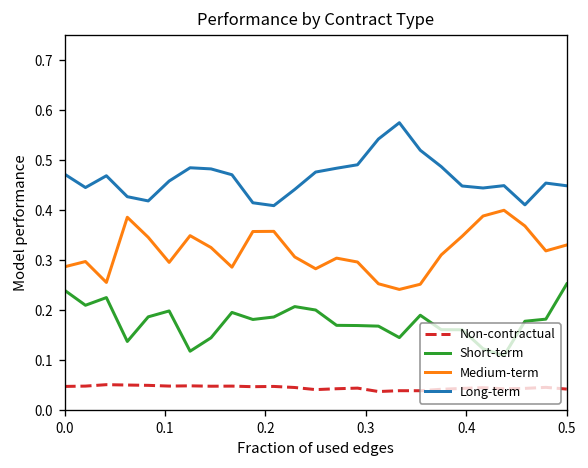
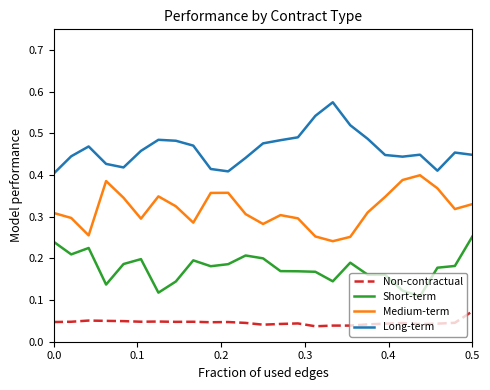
Medium-term, 0.0: 0.29 -> 0.31
Long-term, 0.0: 0.47 -> 0.40
Non-contractual, 0.5: 0.04 -> 0.07
